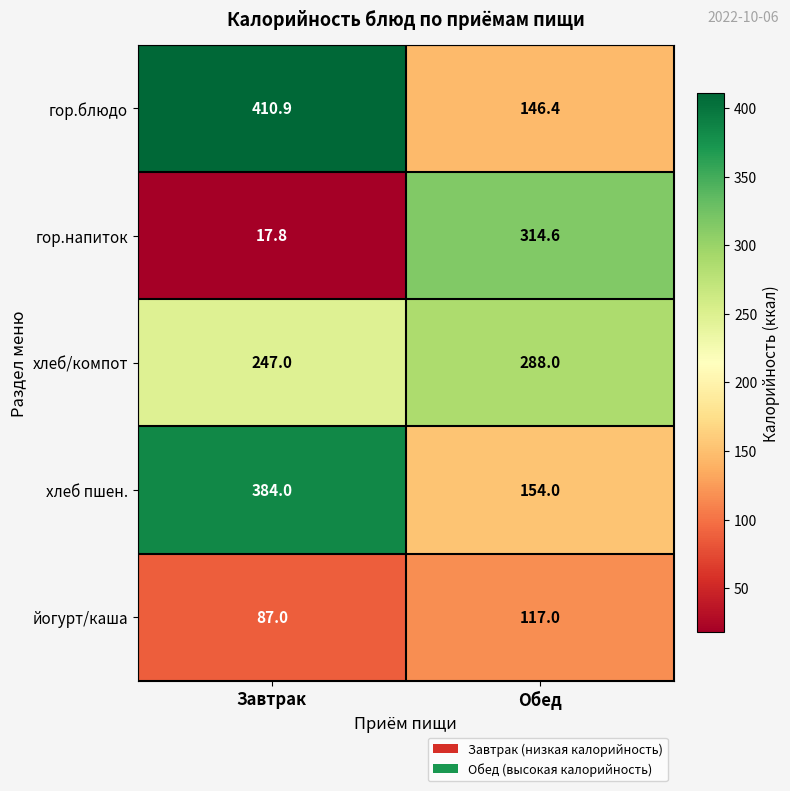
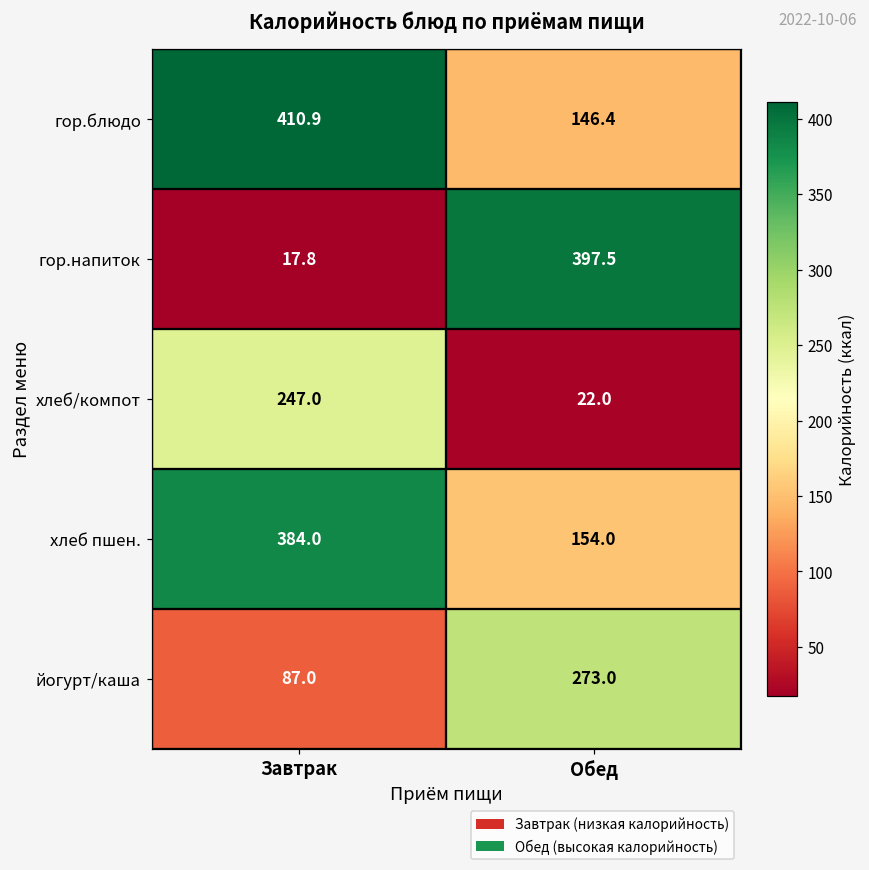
гор.напиток, Обед: 314.6 -> 397.5
хлеб/компот, Обед: 288.0 -> 22.0
йогурт/каша, Обед: 117.0 -> 273.0
